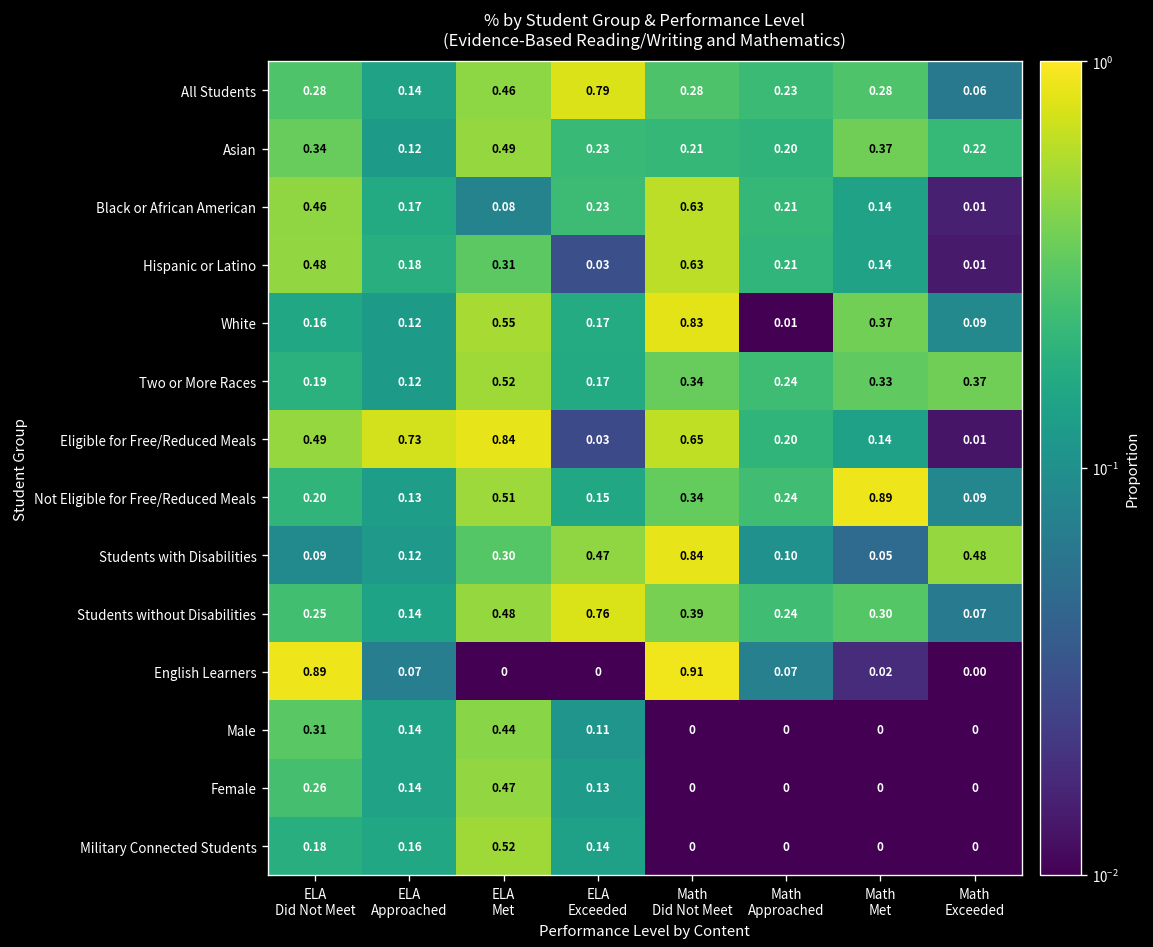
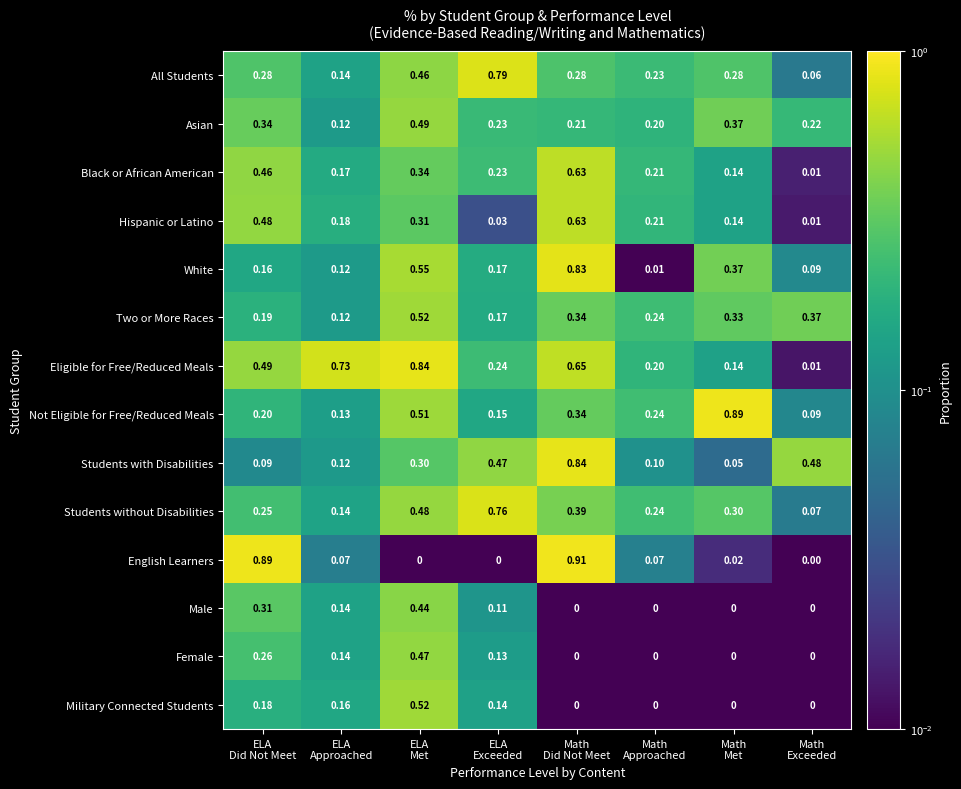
Black or African American, ELA Met: 0.08 -> 0.34
Eligible for Free/Reduced Meals, ELA Exceeded: 0.03 -> 0.24
